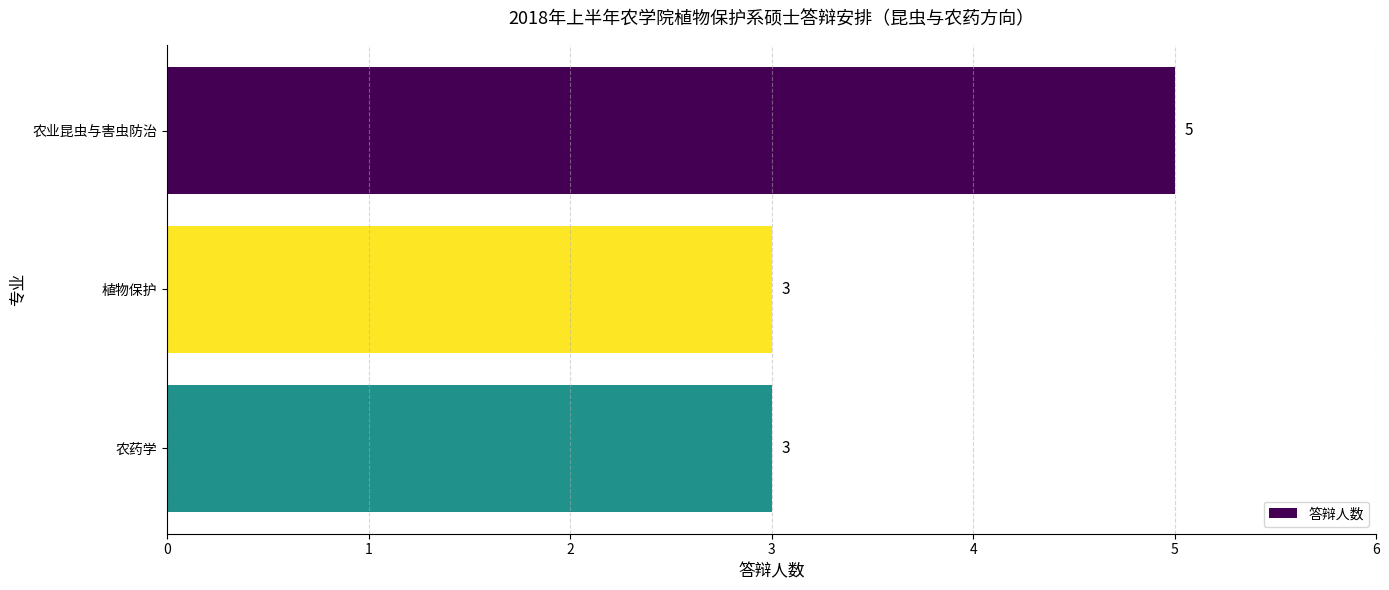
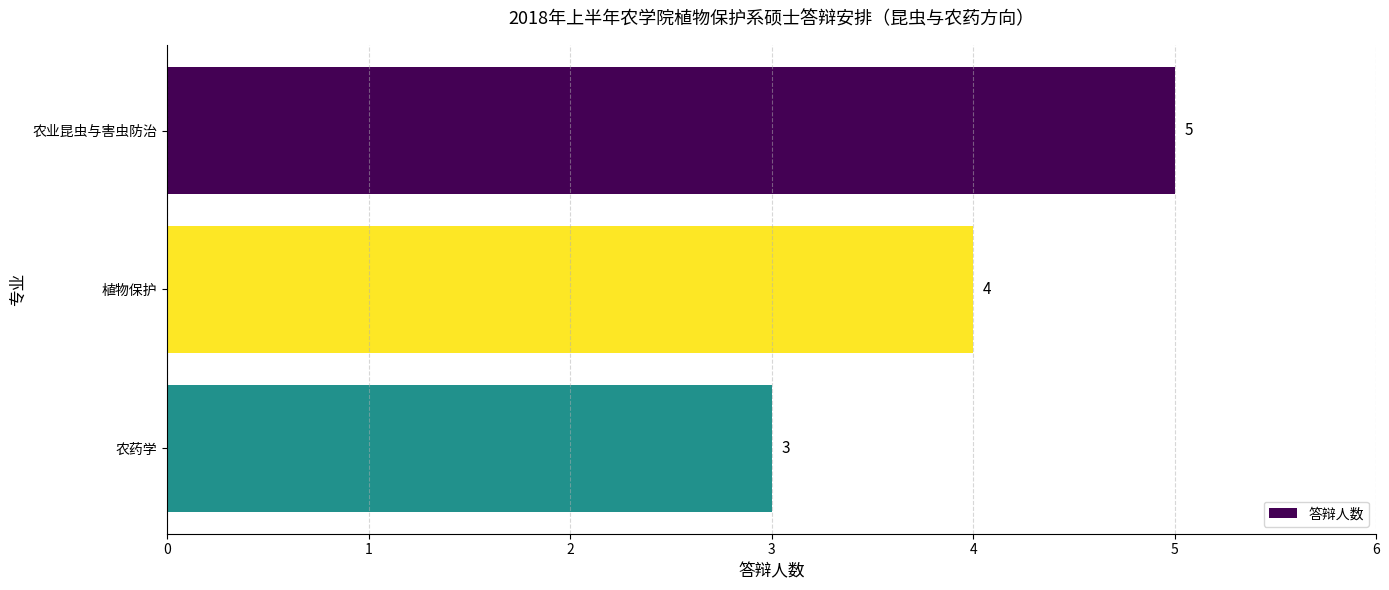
植物保护: 3 -> 4
